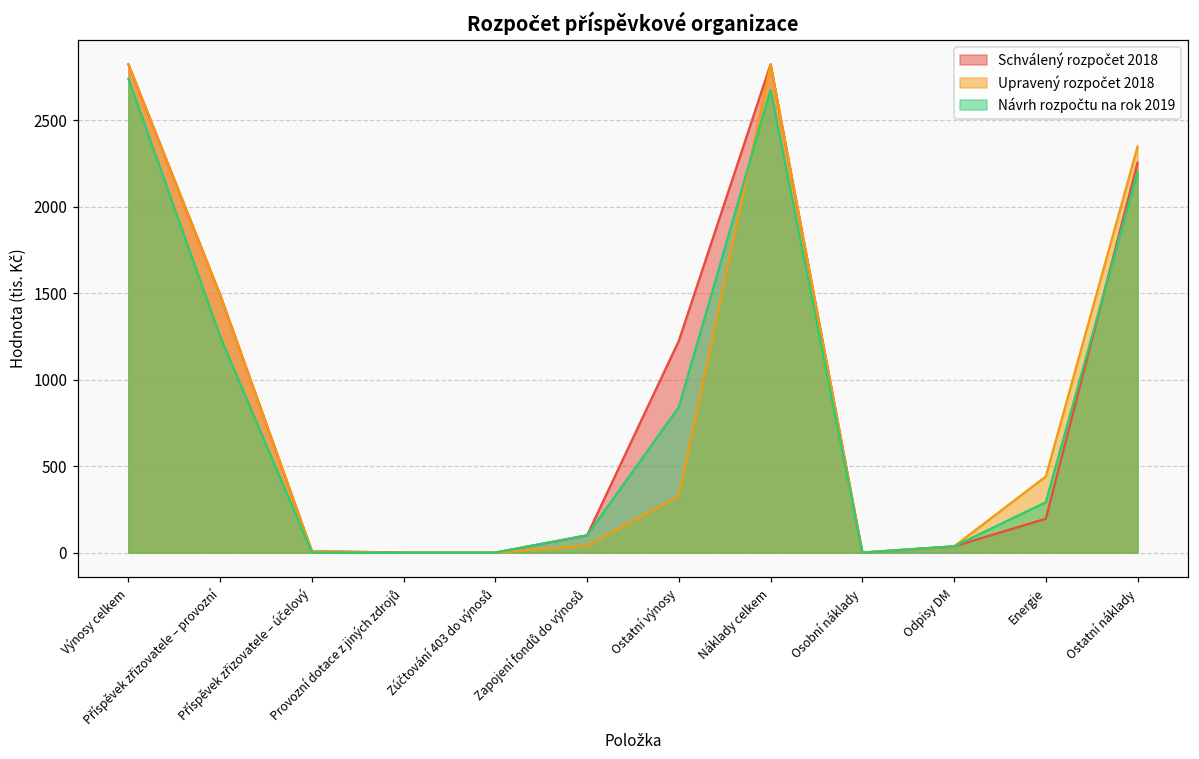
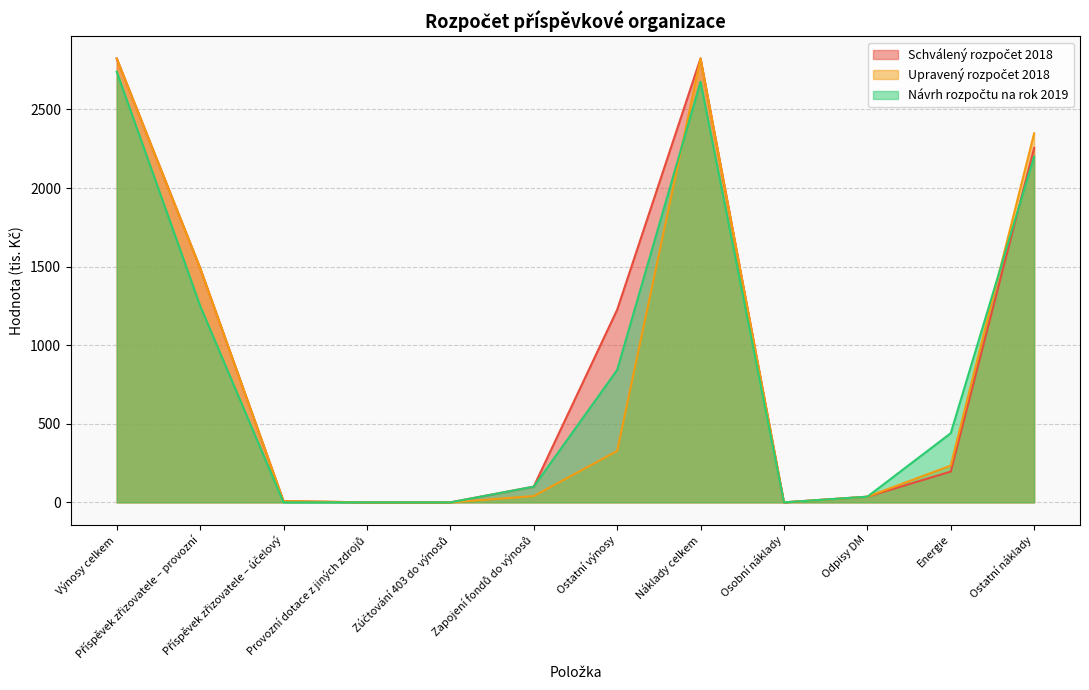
Upravený rozpočet 2018, Energie: 440 -> 230
Návrh rozpočtu na rok 2019, Energie: 290 -> 440
